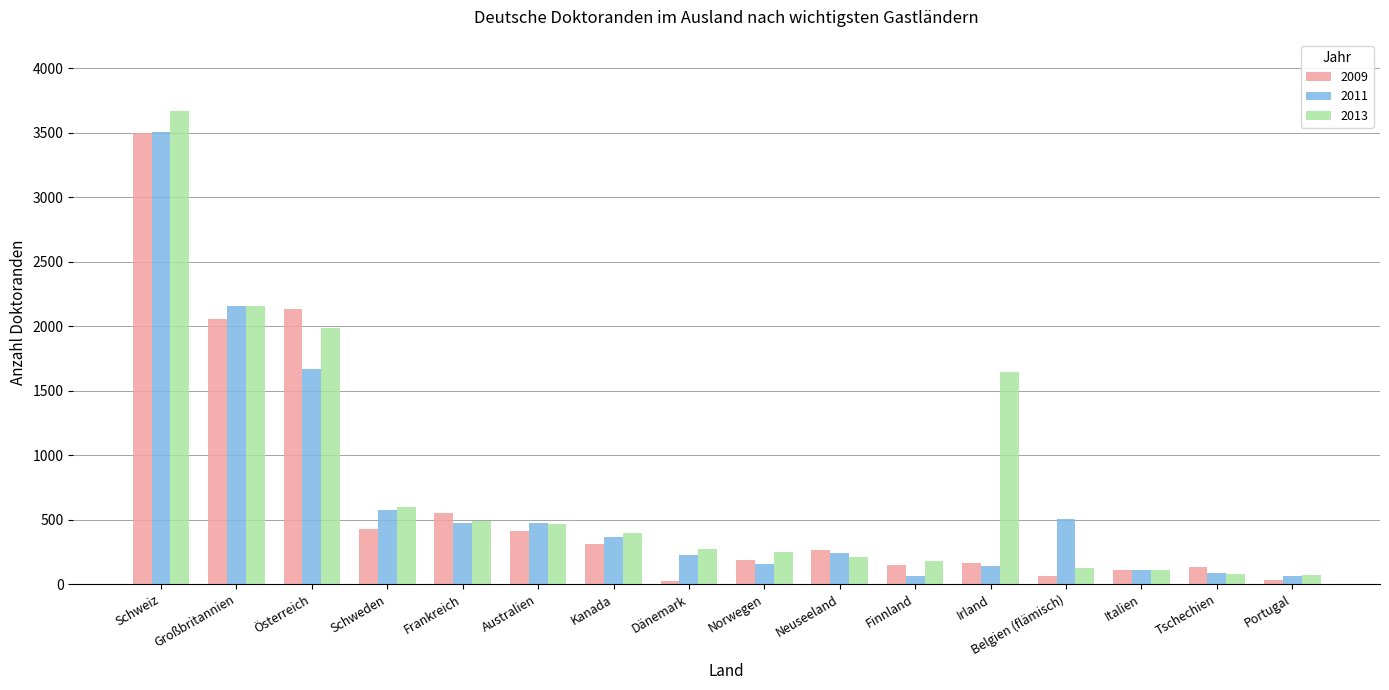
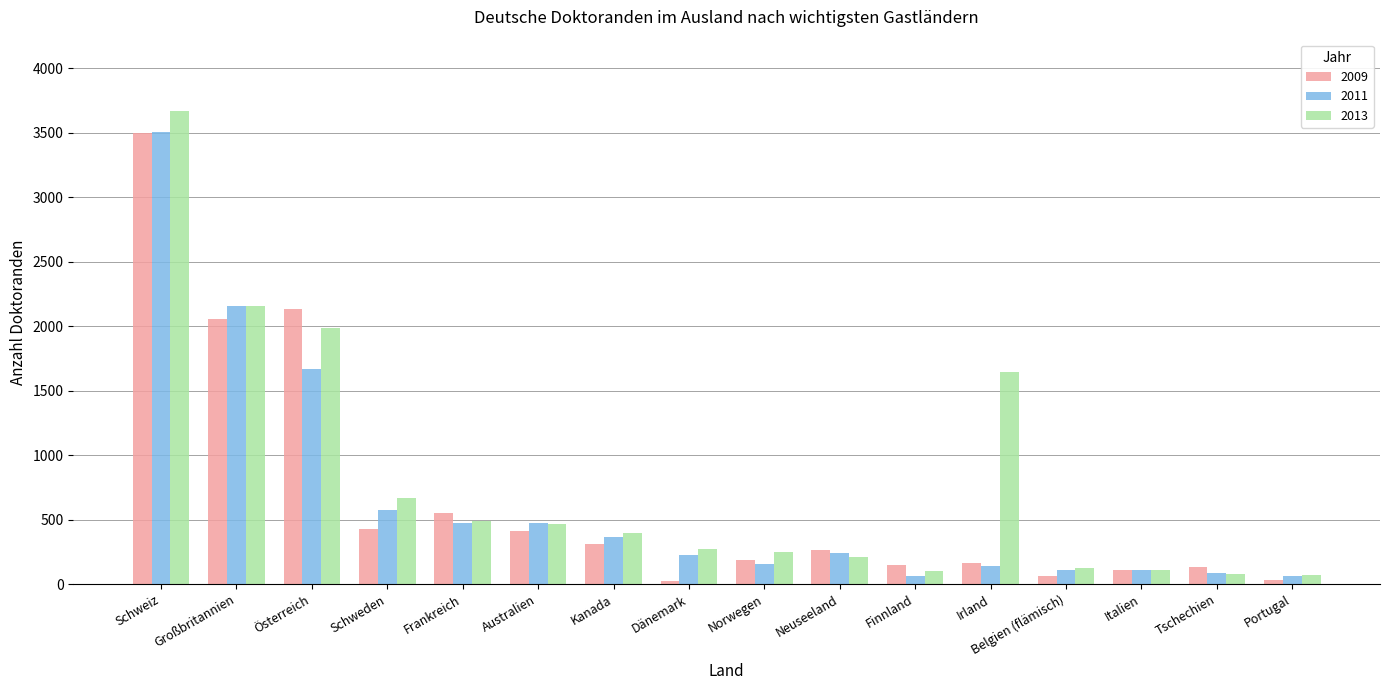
2013, Schweden: 600 -> 670
2013, Finnland: 180 -> 110
2011, Belgien (flämisch): 500 -> 110
